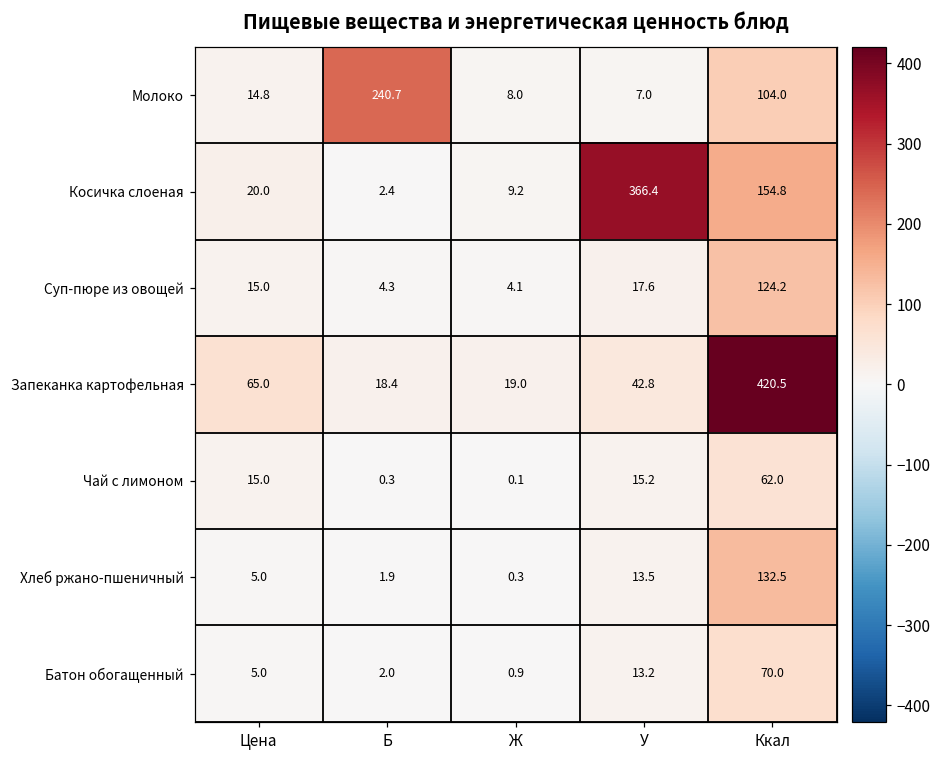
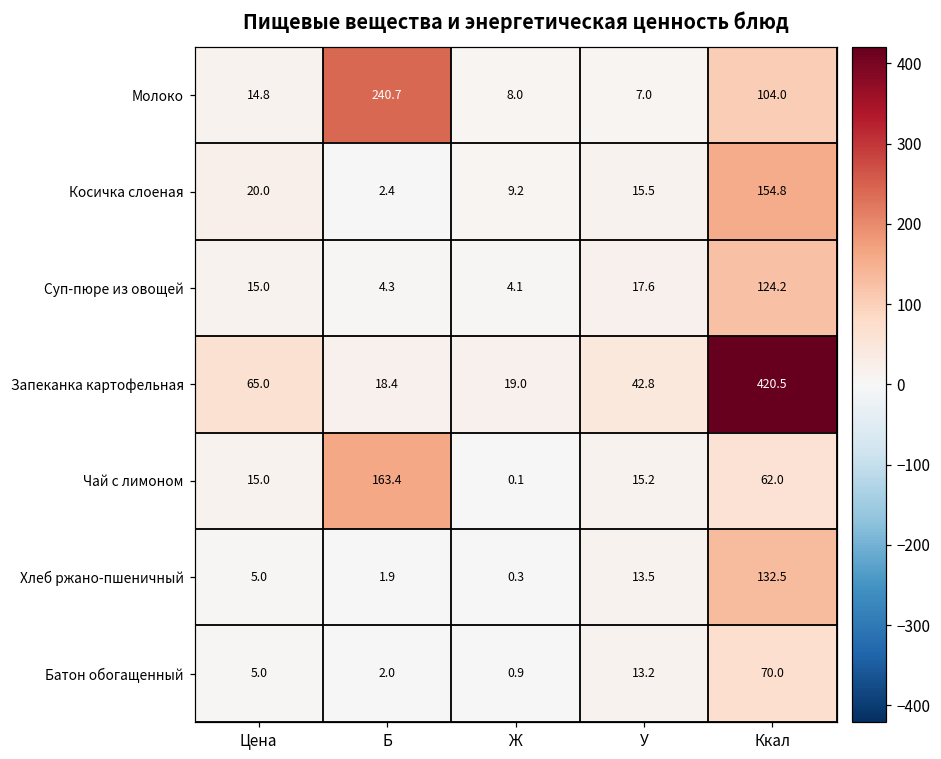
Косичка слоеная, У: 366.4 -> 15.5
Чай с лимоном, Б: 0.3 -> 163.4
